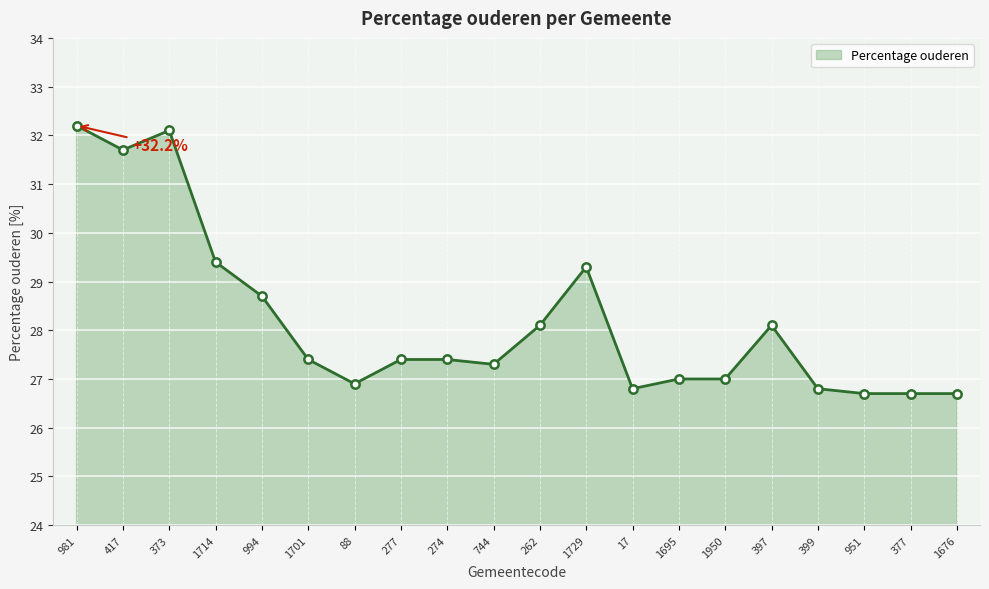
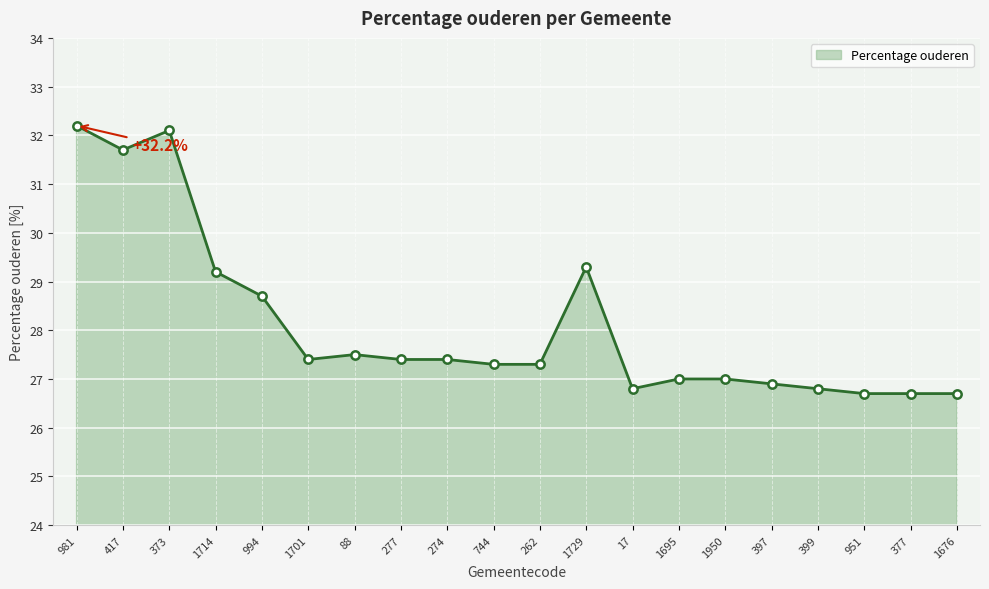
1714: 29.4 -> 29.2
88: 26.9 -> 27.5
262: 28.1 -> 27.3
397: 28.1 -> 26.9
